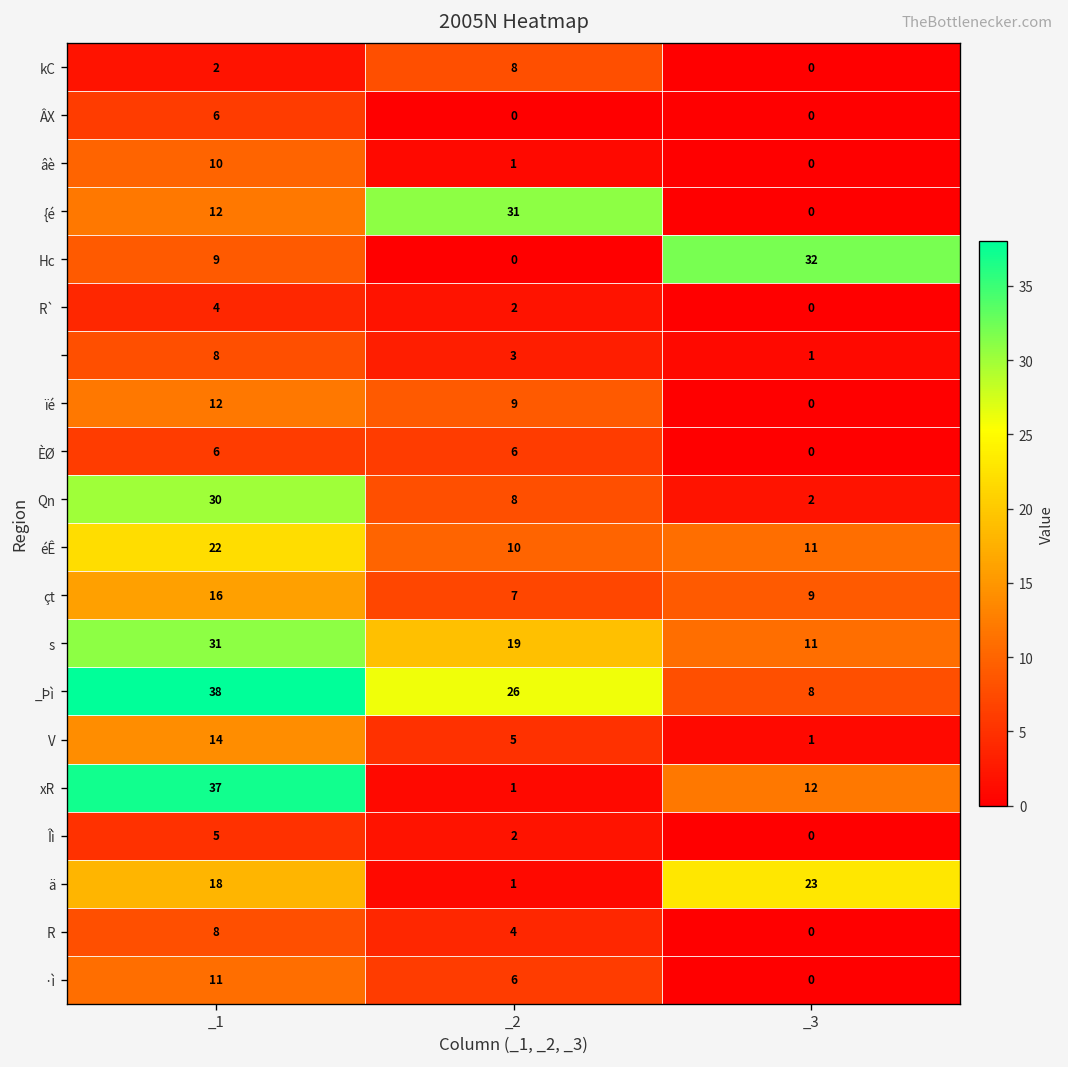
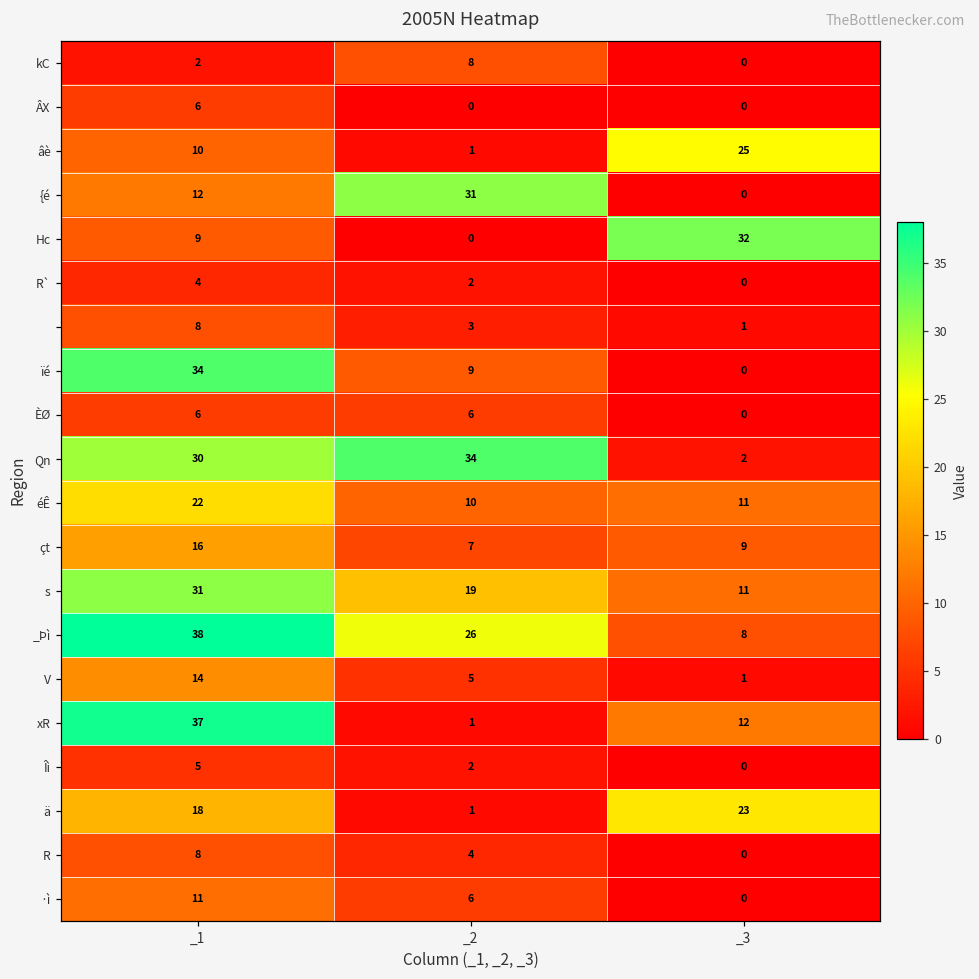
âè, _3: 0 -> 25
ïé, _1: 12 -> 34
Qn, _2: 8 -> 34
